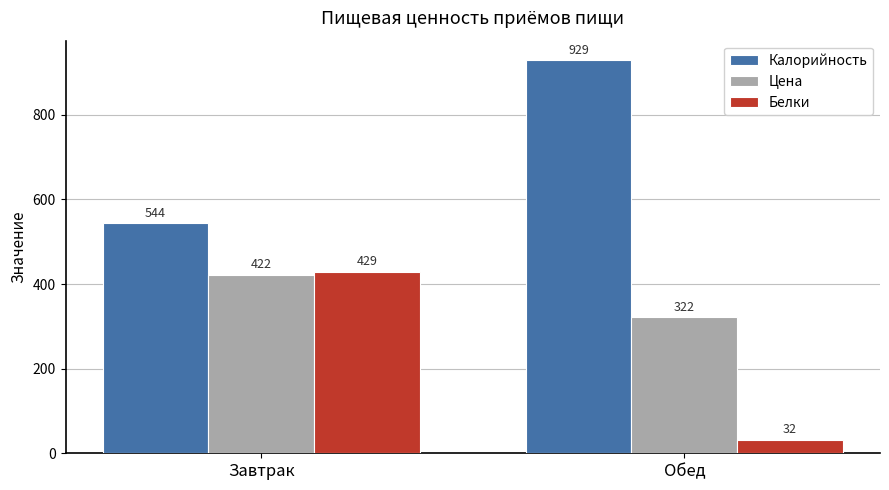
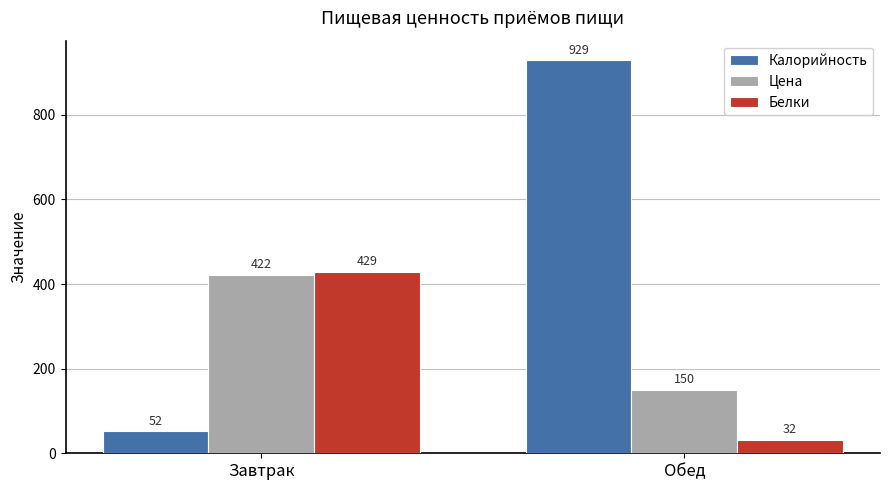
Калорийность, Завтрак: 544 -> 52
Цена, Обед: 322 -> 150
